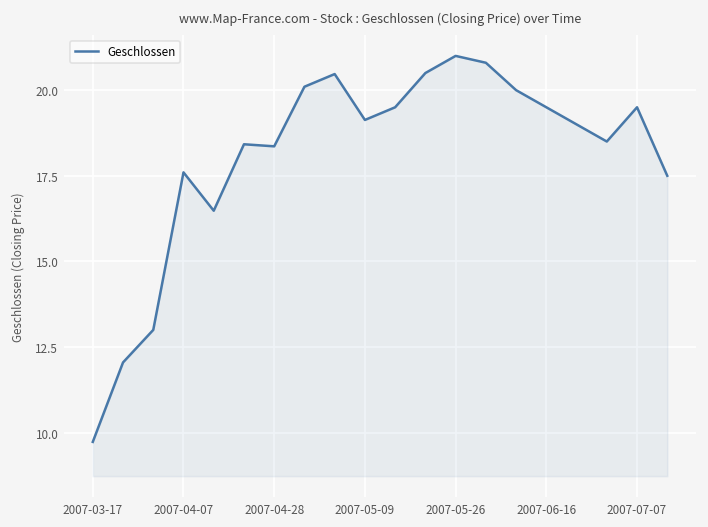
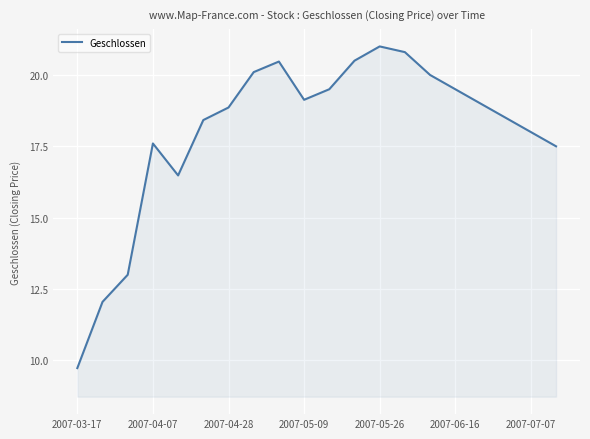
2007-04-28: 18.4 -> 18.9
2007-07-07: 19.5 -> 18.0
